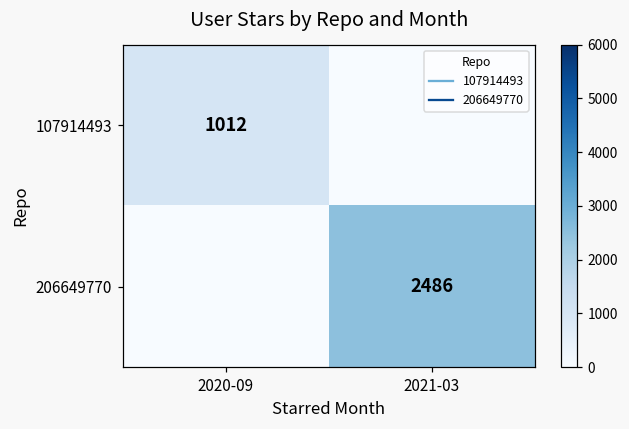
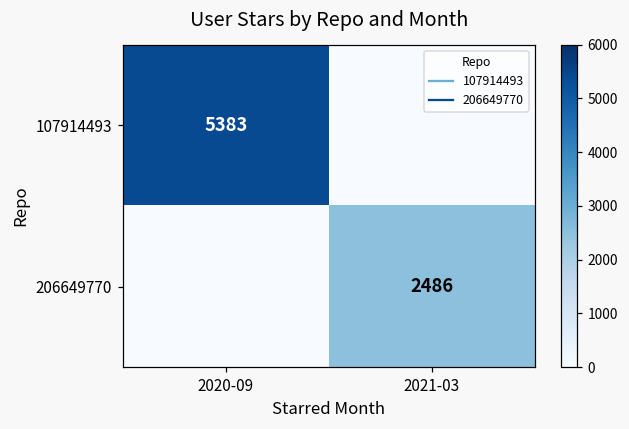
107914493, 2020-09: 1012 -> 5383
